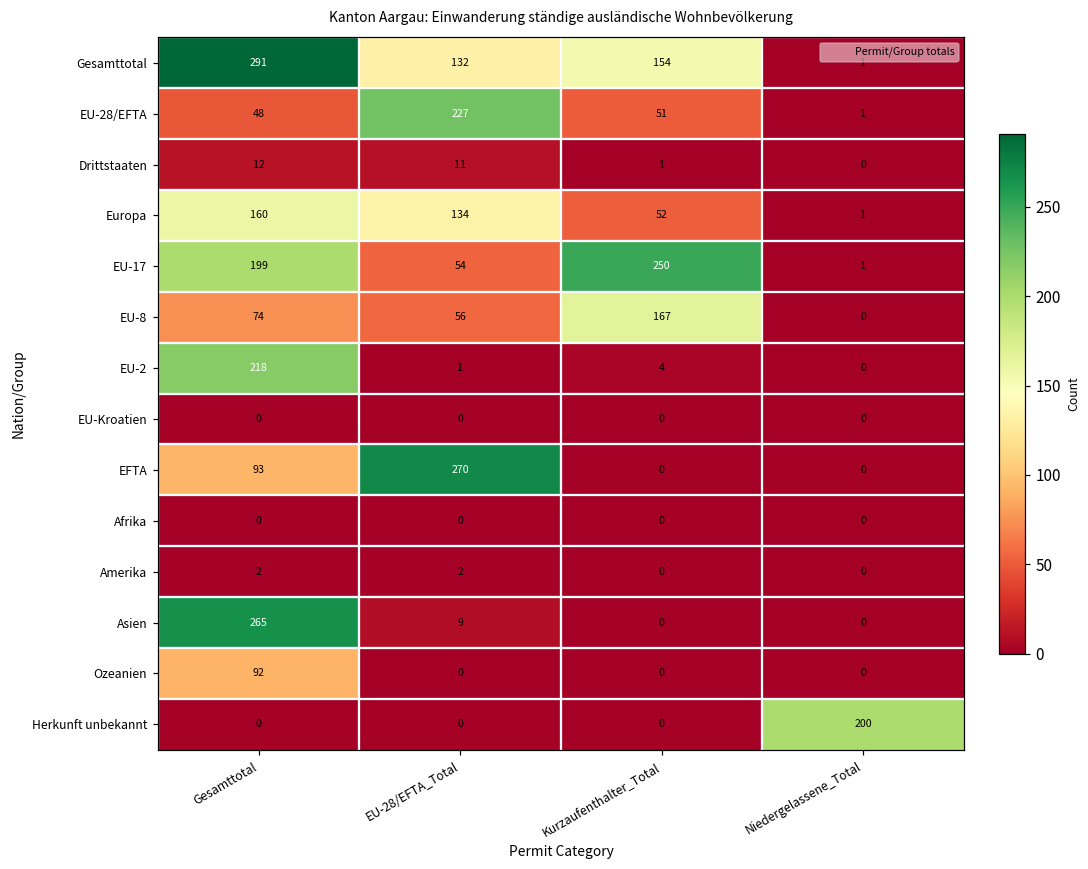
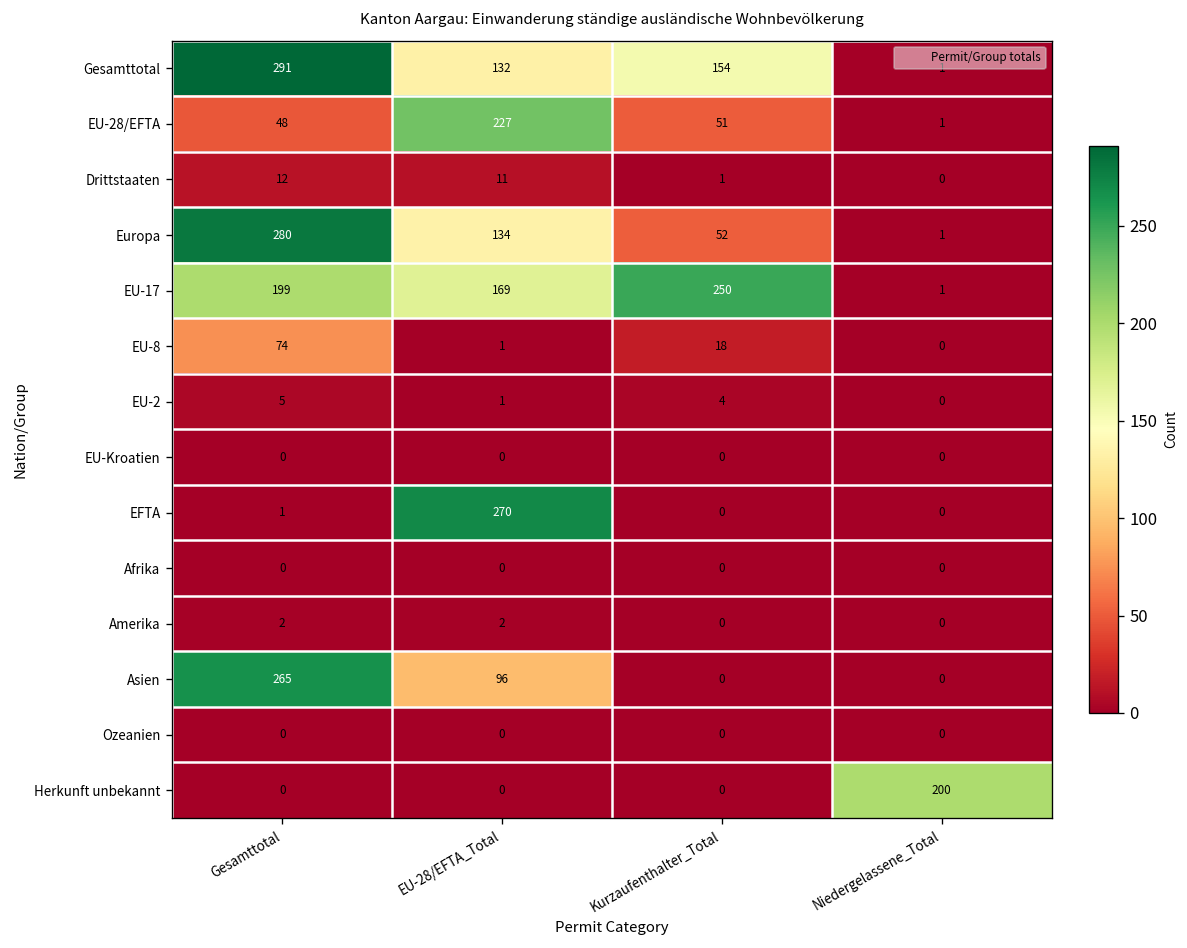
Europa, Gesamttotal: 160 -> 280
EU-17, EU-28/EFTA_Total: 54 -> 169
EU-8, EU-28/EFTA_Total: 56 -> 1
EU-8, Kurzaufenthalter_Total: 167 -> 18
EU-2, Gesamttotal: 218 -> 5
EFTA, Gesamttotal: 93 -> 1
Asien, EU-28/EFTA_Total: 9 -> 96
Ozeanien, Gesamttotal: 92 -> 0
